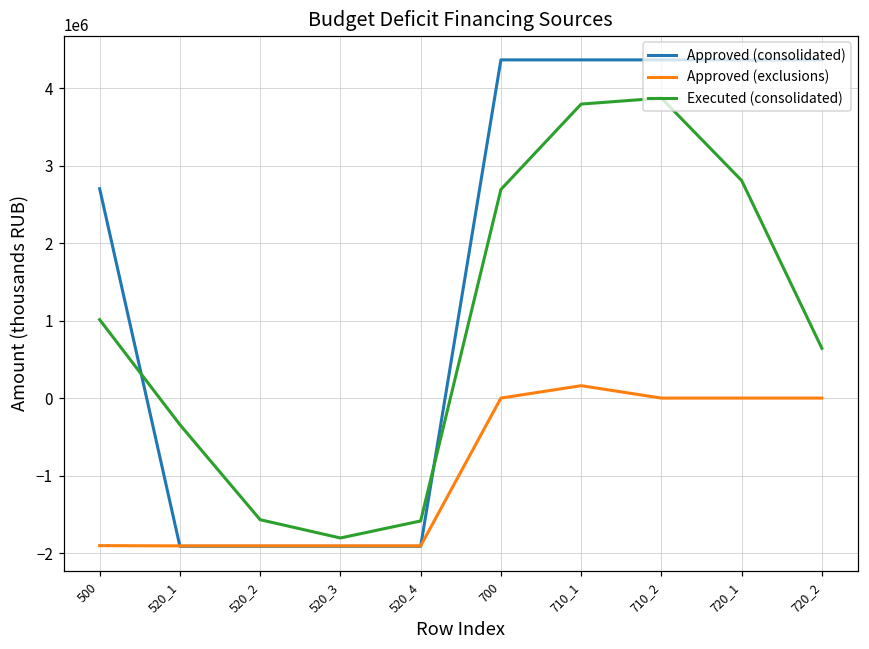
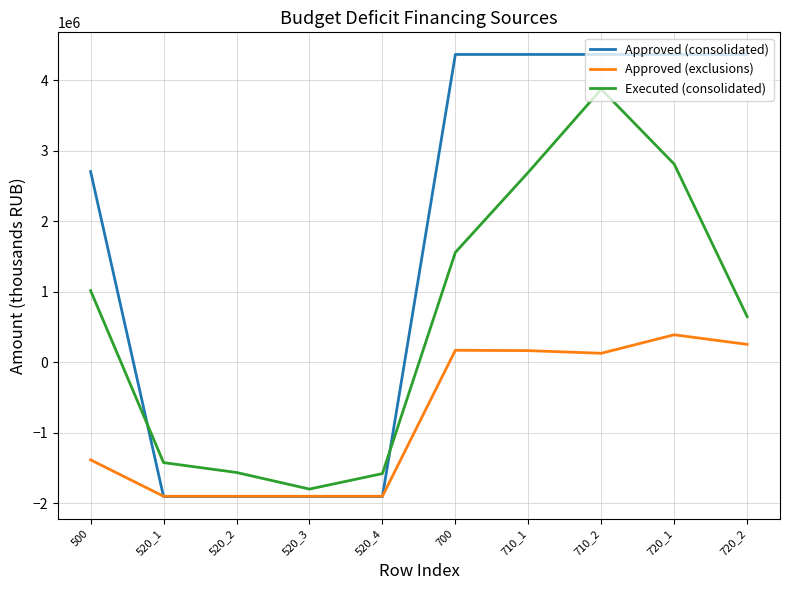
Approved (exclusions), 500: -1900000 -> -1400000
Executed (consolidated), 520_1: -300000 -> -1400000
Approved (exclusions), 700: 0 -> 200000
Executed (consolidated), 700: 2700000 -> 1600000
Executed (consolidated), 710_1: 3800000 -> 2700000
Approved (exclusions), 710_2: 0 -> 100000
Approved (exclusions), 720_1: 0 -> 400000
Approved (exclusions), 720_2: 0 -> 300000
